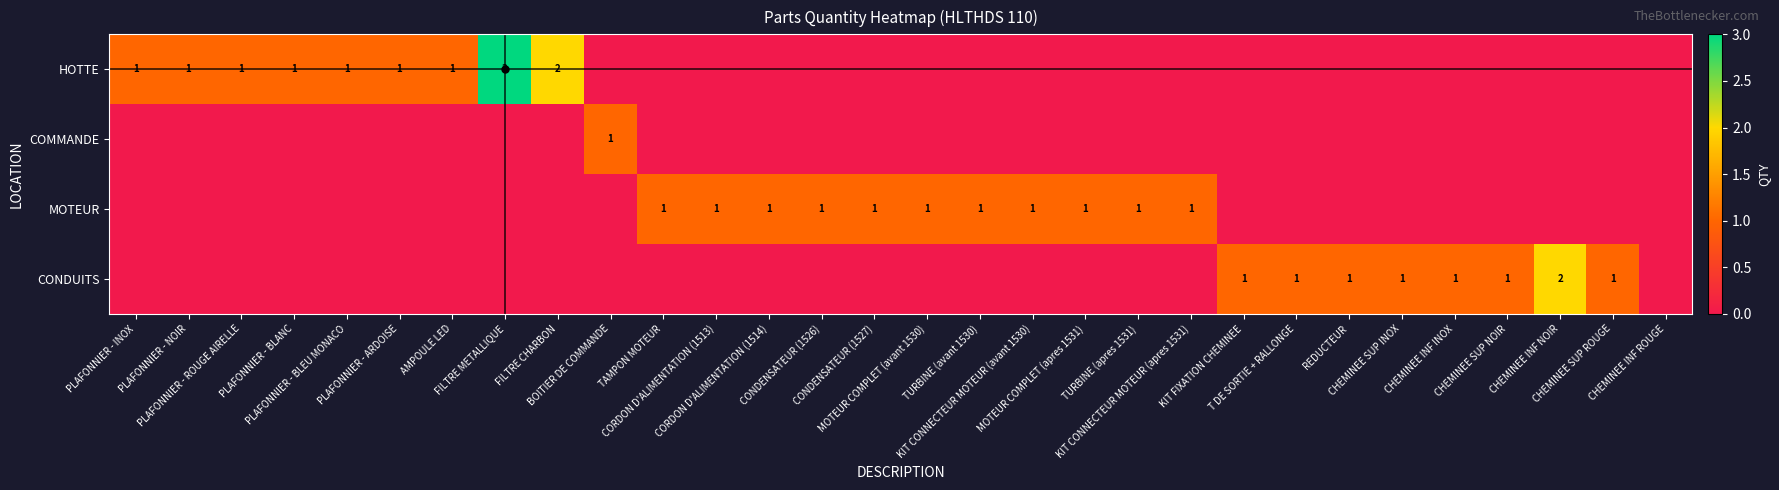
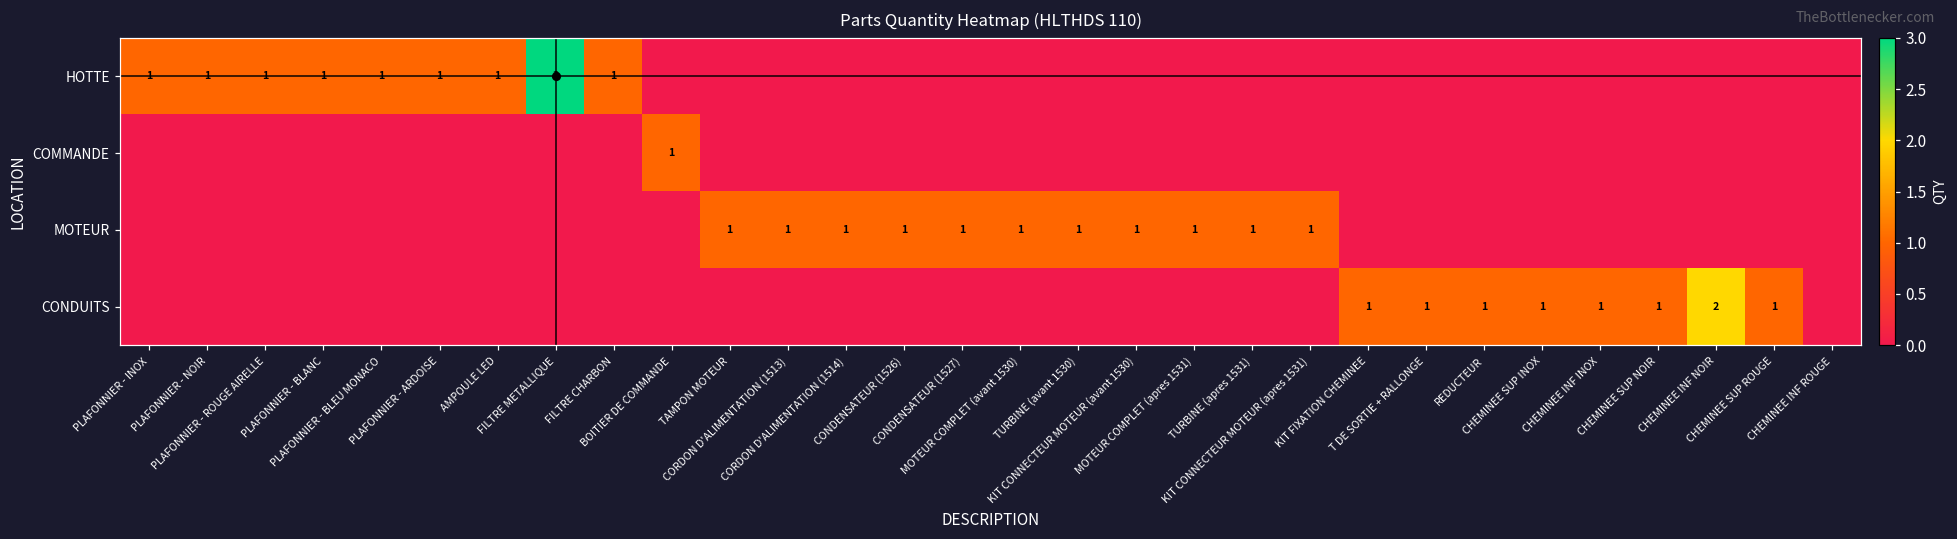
HOTTE, FILTRE CHARBON: 2 -> 1
